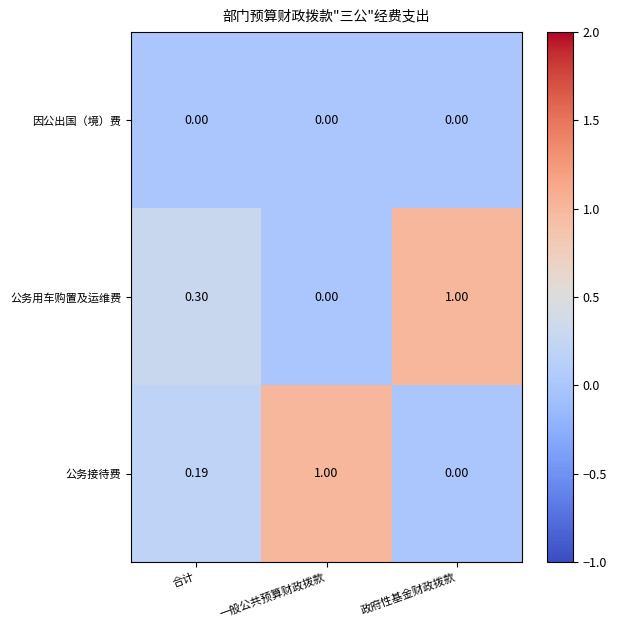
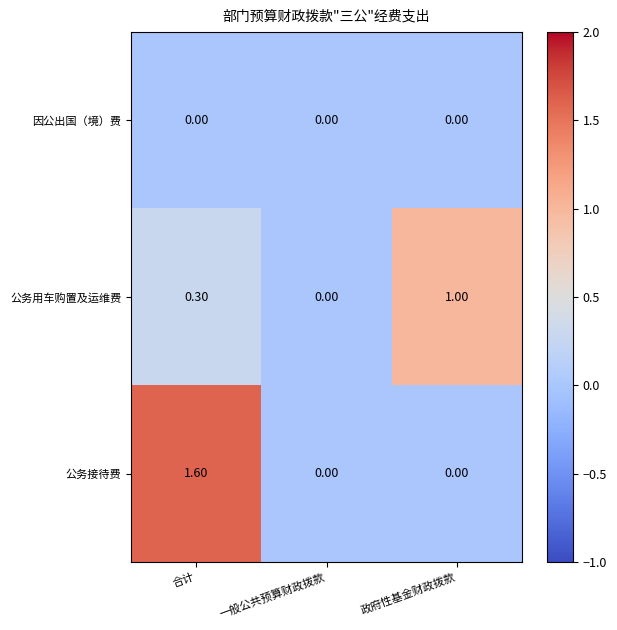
公务接待费, 合计: 0.19 -> 1.60
公务接待费, 一般公共预算财政拨款: 1.00 -> 0.00
